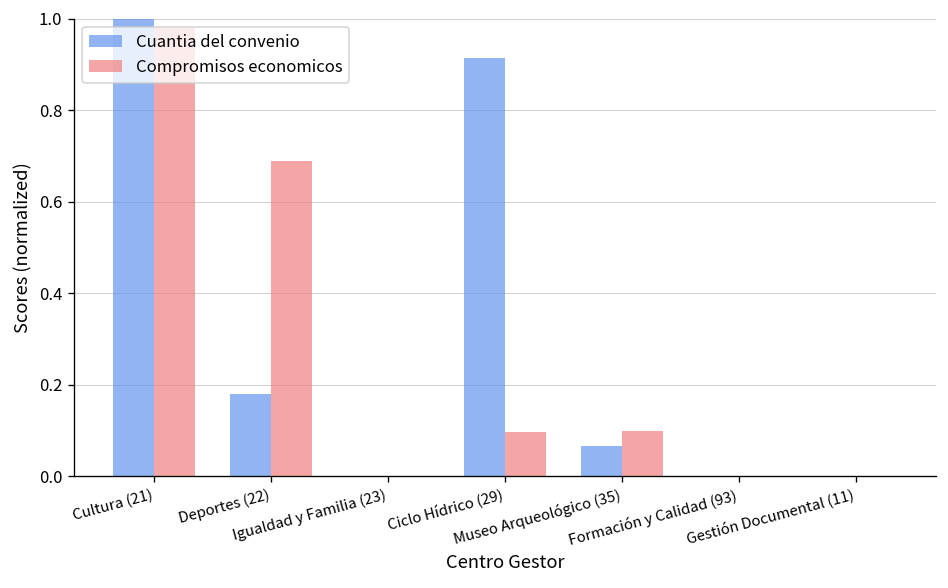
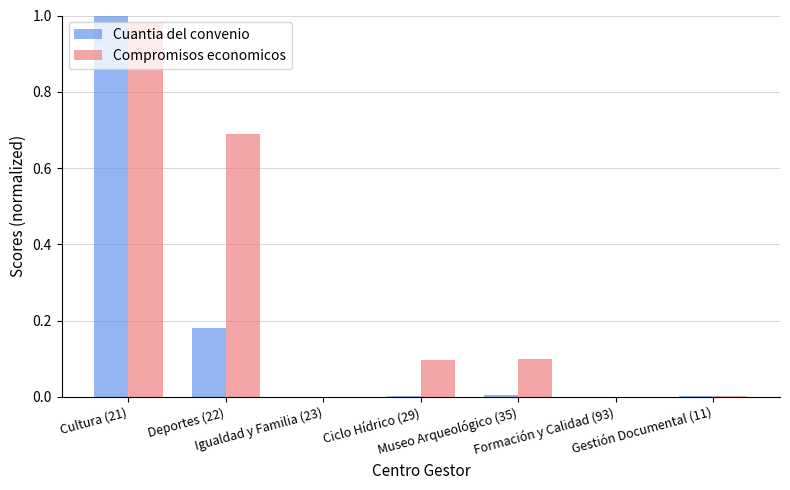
Cuantia del convenio, Ciclo Hídrico (29): 0.91 -> 0.00
Cuantia del convenio, Museo Arqueológico (35): 0.07 -> 0.00
